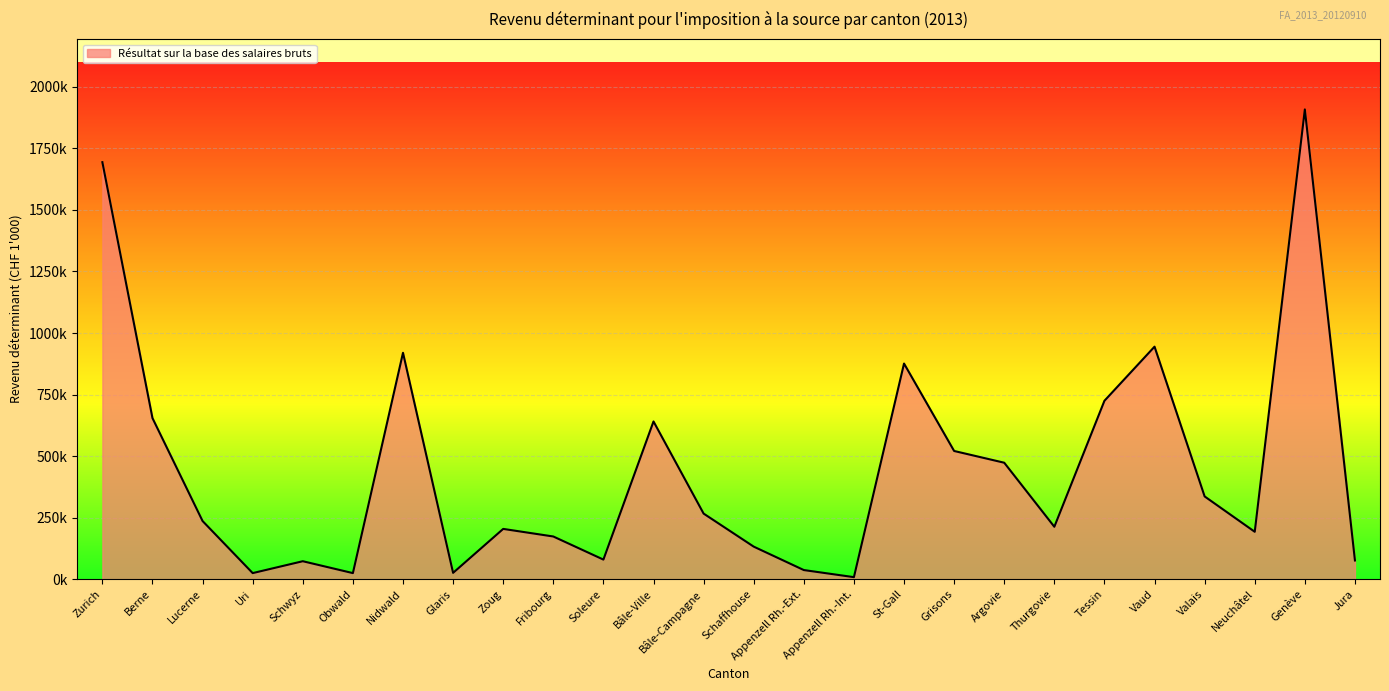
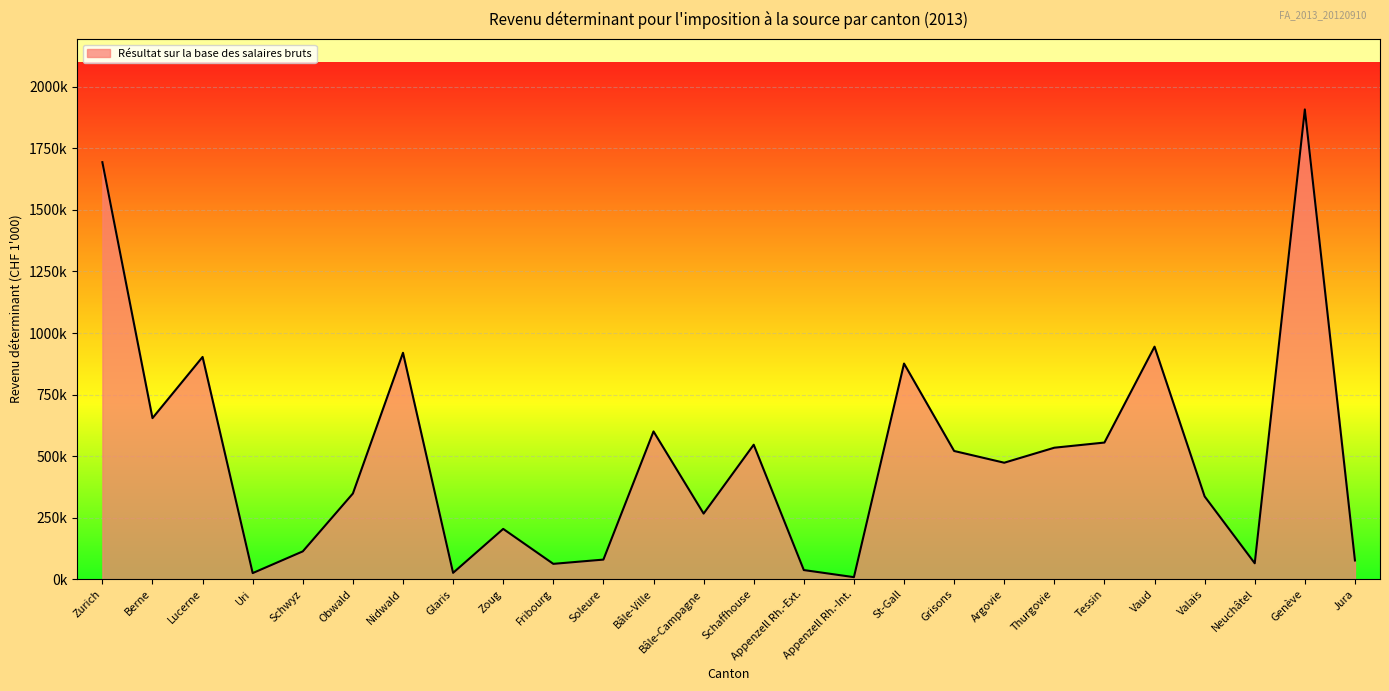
Lucerne: 240000 -> 900000
Schwyz: 70000 -> 110000
Obwald: 20000 -> 350000
Fribourg: 170000 -> 60000
Bâle-Ville: 640000 -> 600000
Schaffhouse: 130000 -> 550000
Thurgovie: 210000 -> 530000
Tessin: 720000 -> 560000
Neuchâtel: 190000 -> 60000
